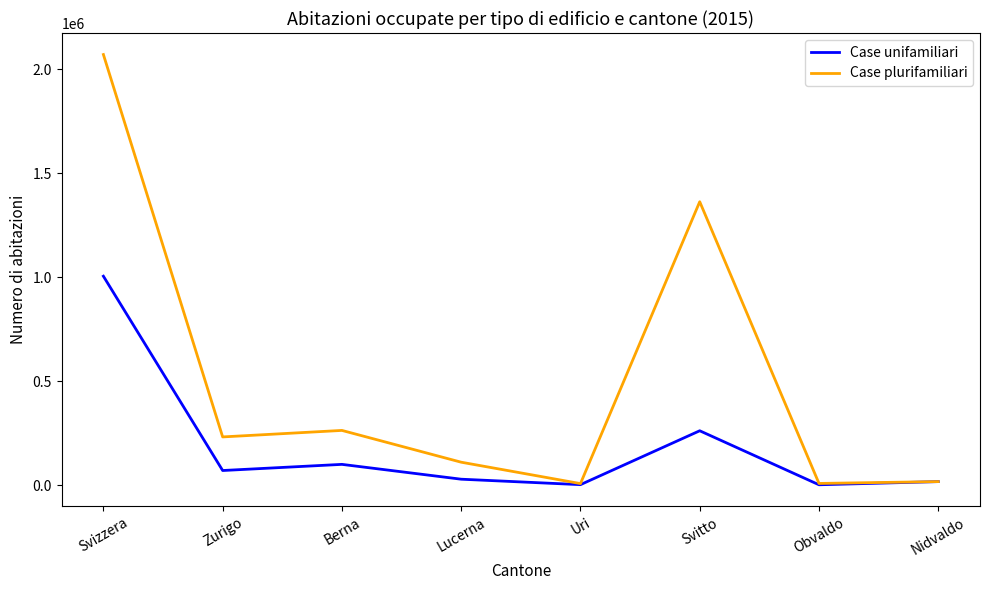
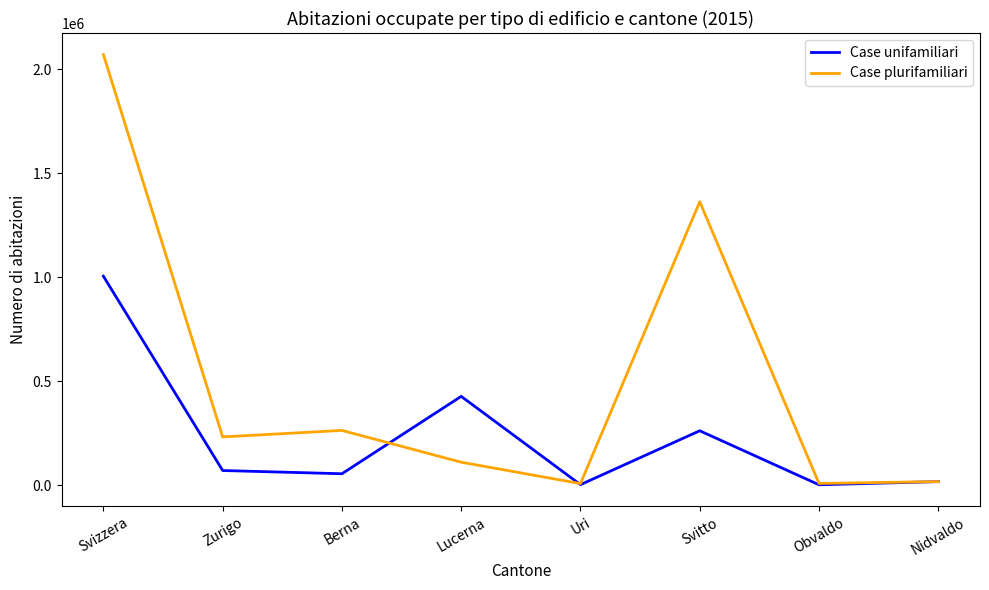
Case unifamiliari, Berna: 100000 -> 60000
Case unifamiliari, Lucerna: 30000 -> 430000
